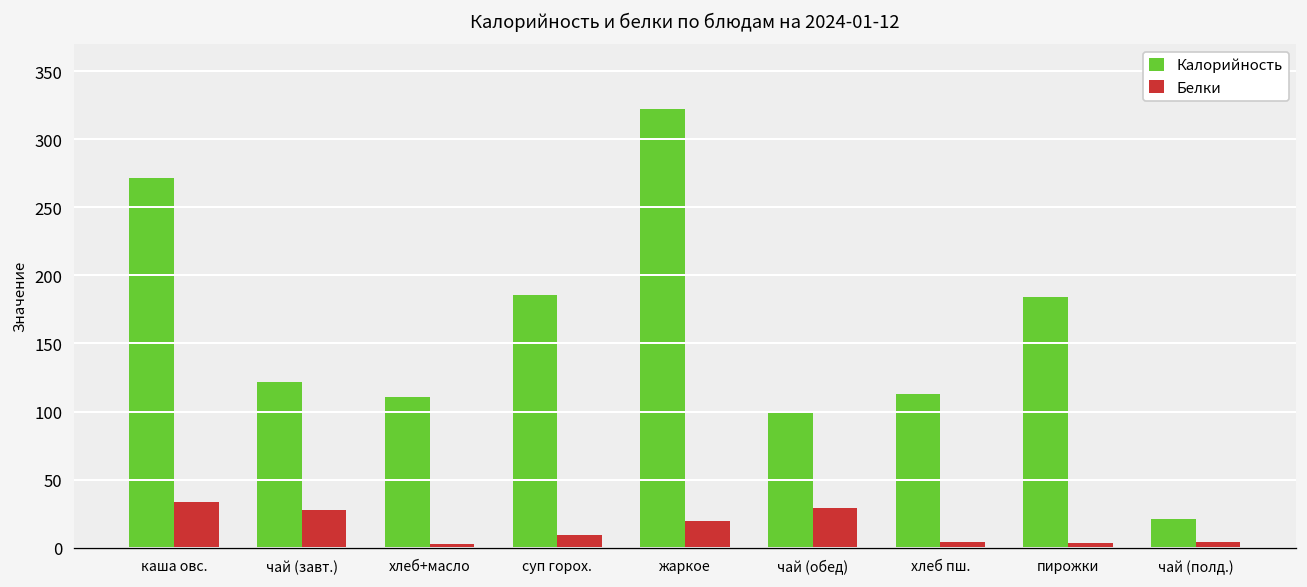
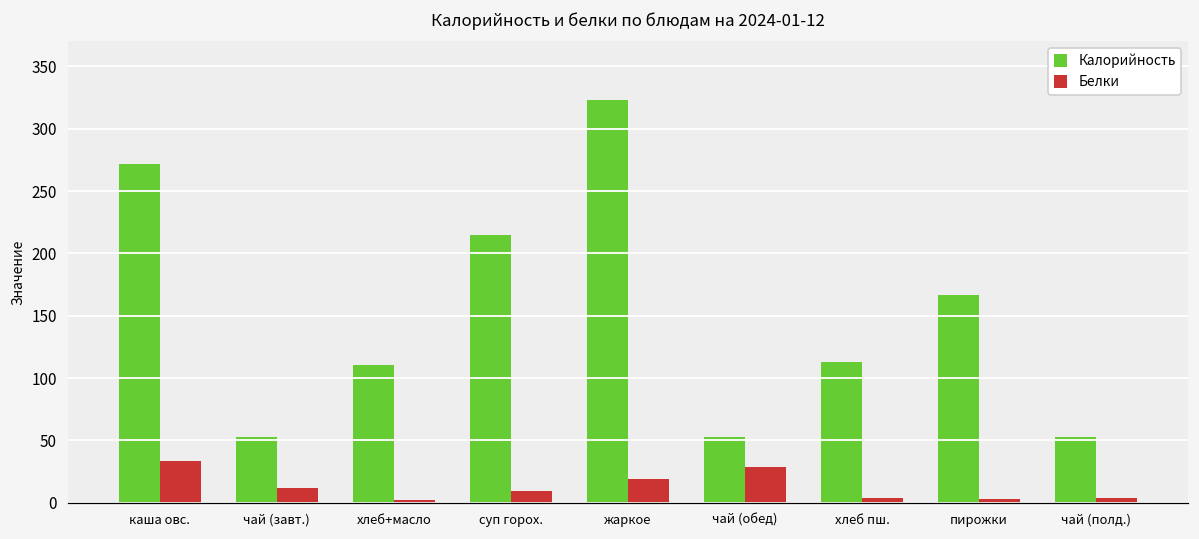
Калорийность, чай (завт.): 121 -> 53
Белки, чай (завт.): 27 -> 12
Калорийность, суп горох.: 186 -> 215
Калорийность, чай (обед): 100 -> 53
Калорийность, пирожки: 184 -> 166
Калорийность, чай (полд.): 21 -> 53
